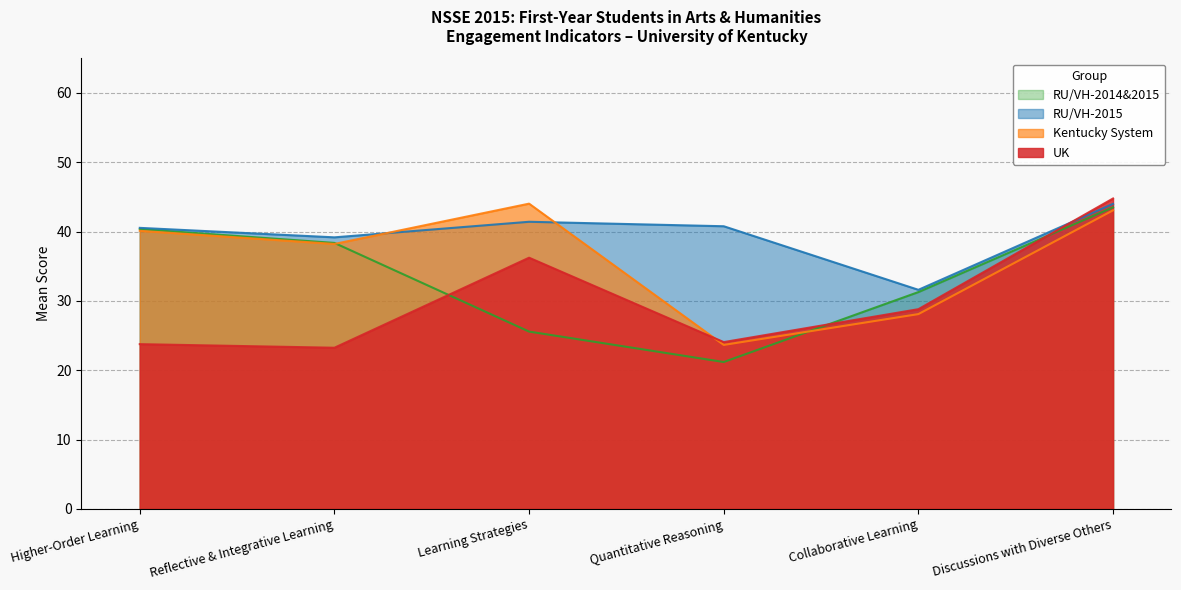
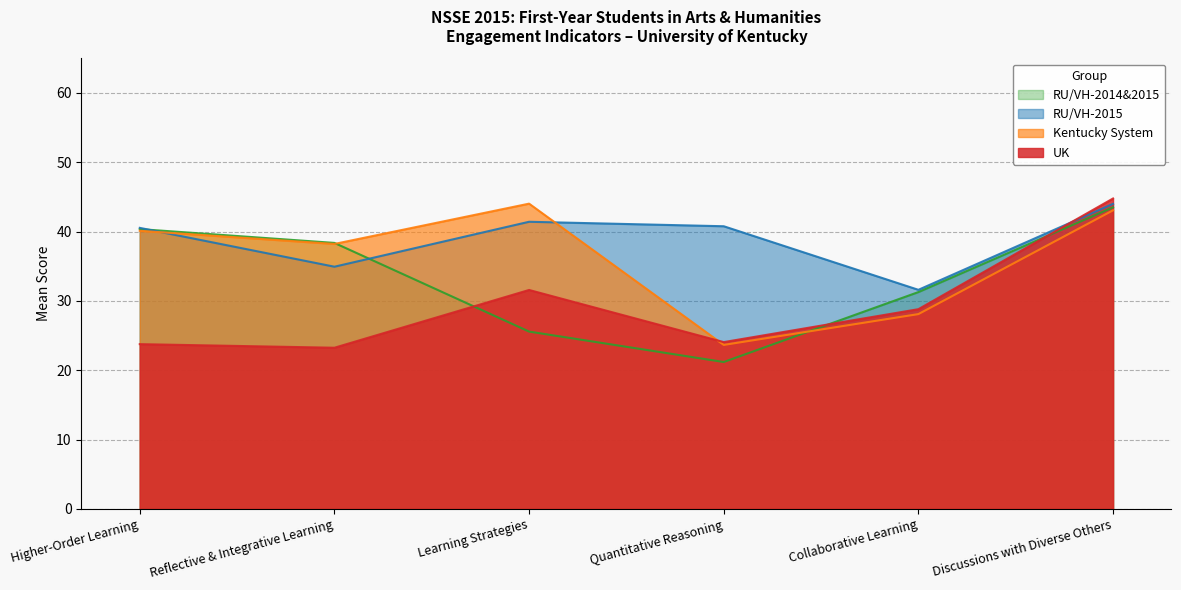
RU/VH-2015, Reflective & Integrative Learning: 39 -> 35
UK, Learning Strategies: 36 -> 32
